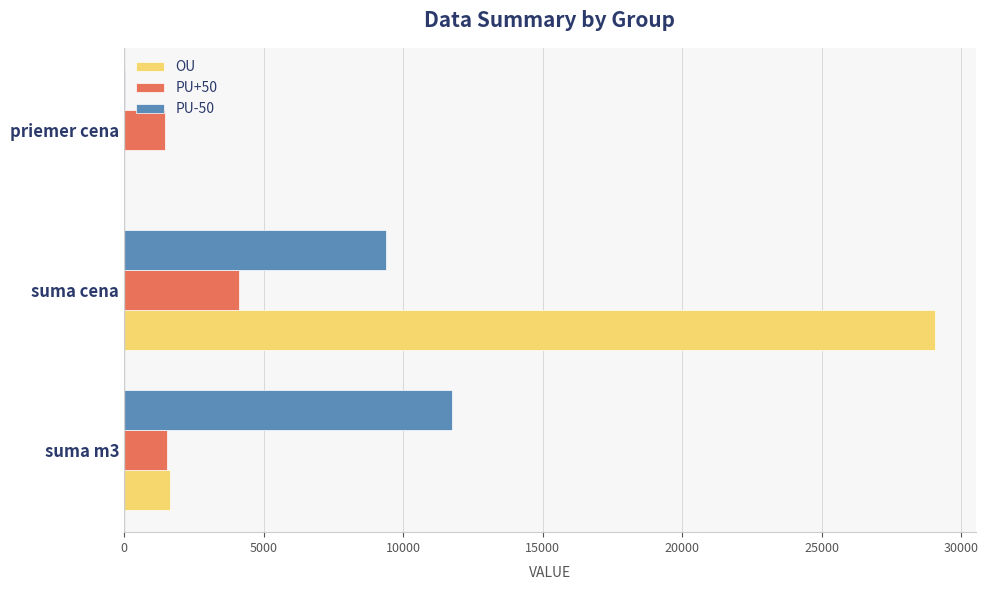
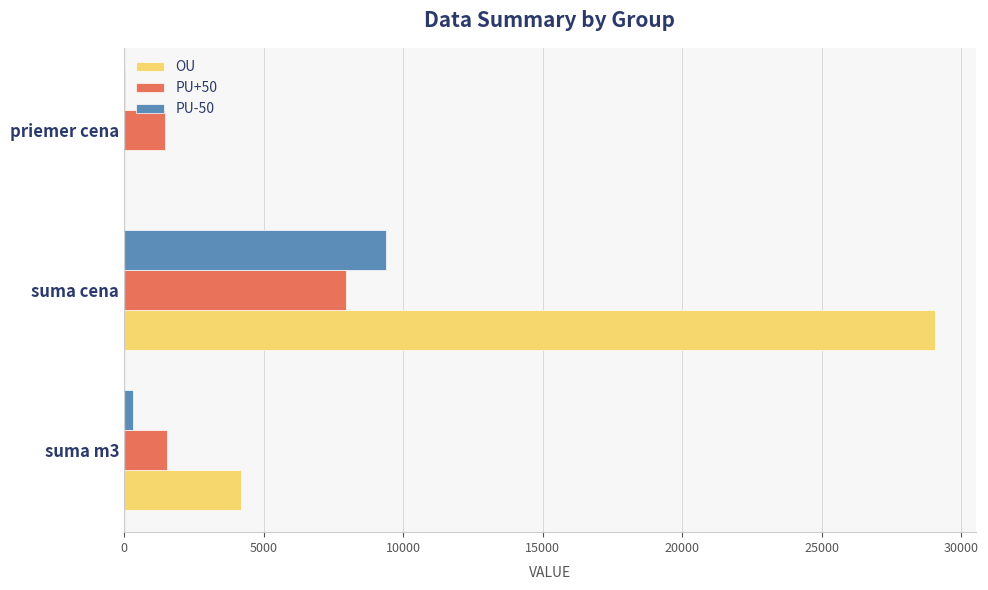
PU+50, suma cena: 4100 -> 8000
PU-50, suma m3: 11800 -> 300
OU, suma m3: 1700 -> 4200
